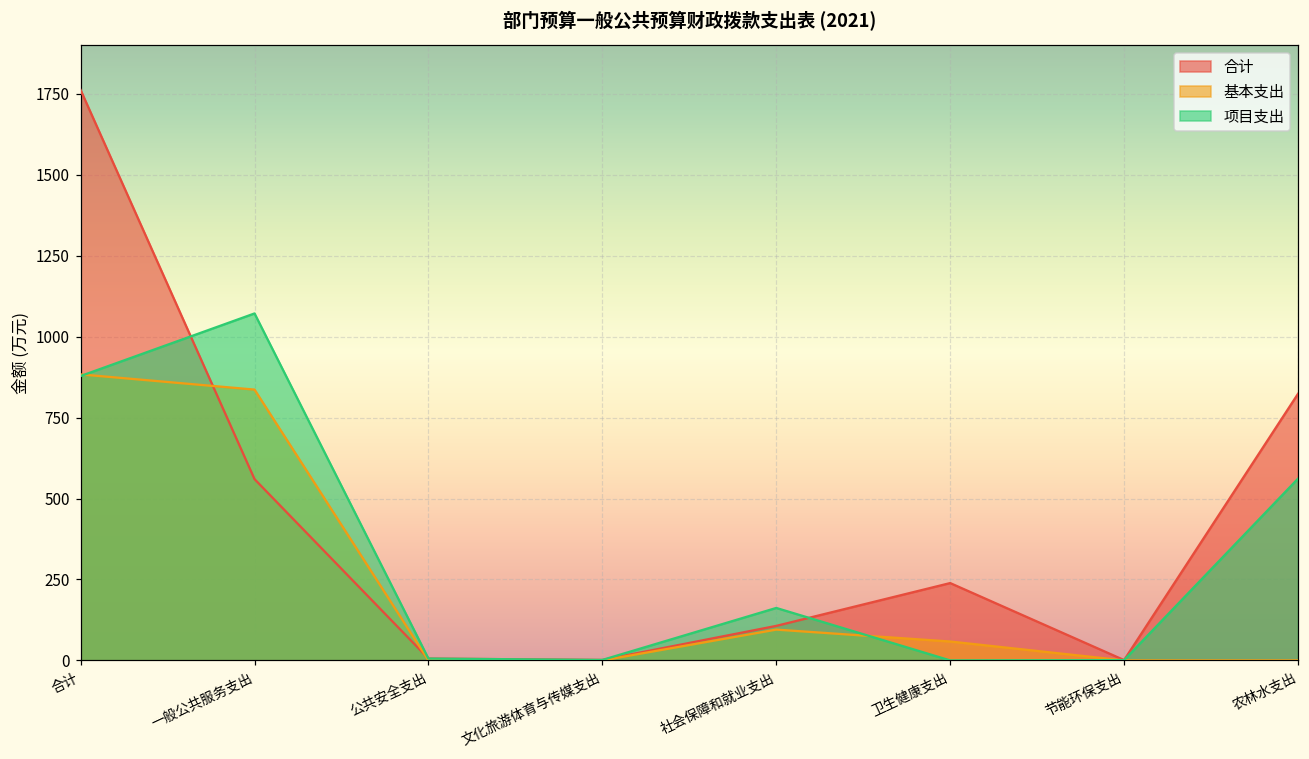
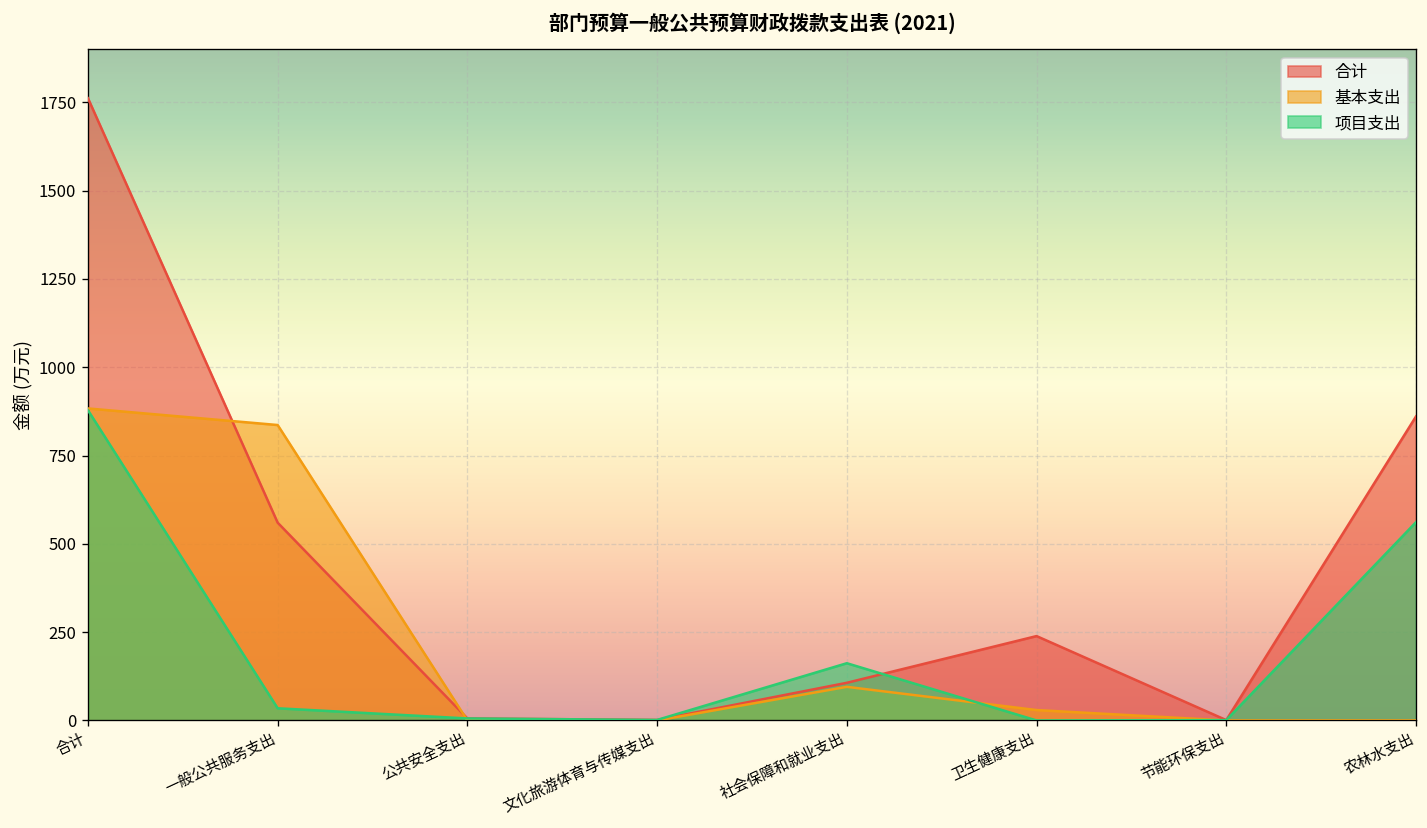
项目支出, 一般公共服务支出: 1070 -> 30
基本支出, 卫生健康支出: 60 -> 30
合计, 农林水支出: 820 -> 860
